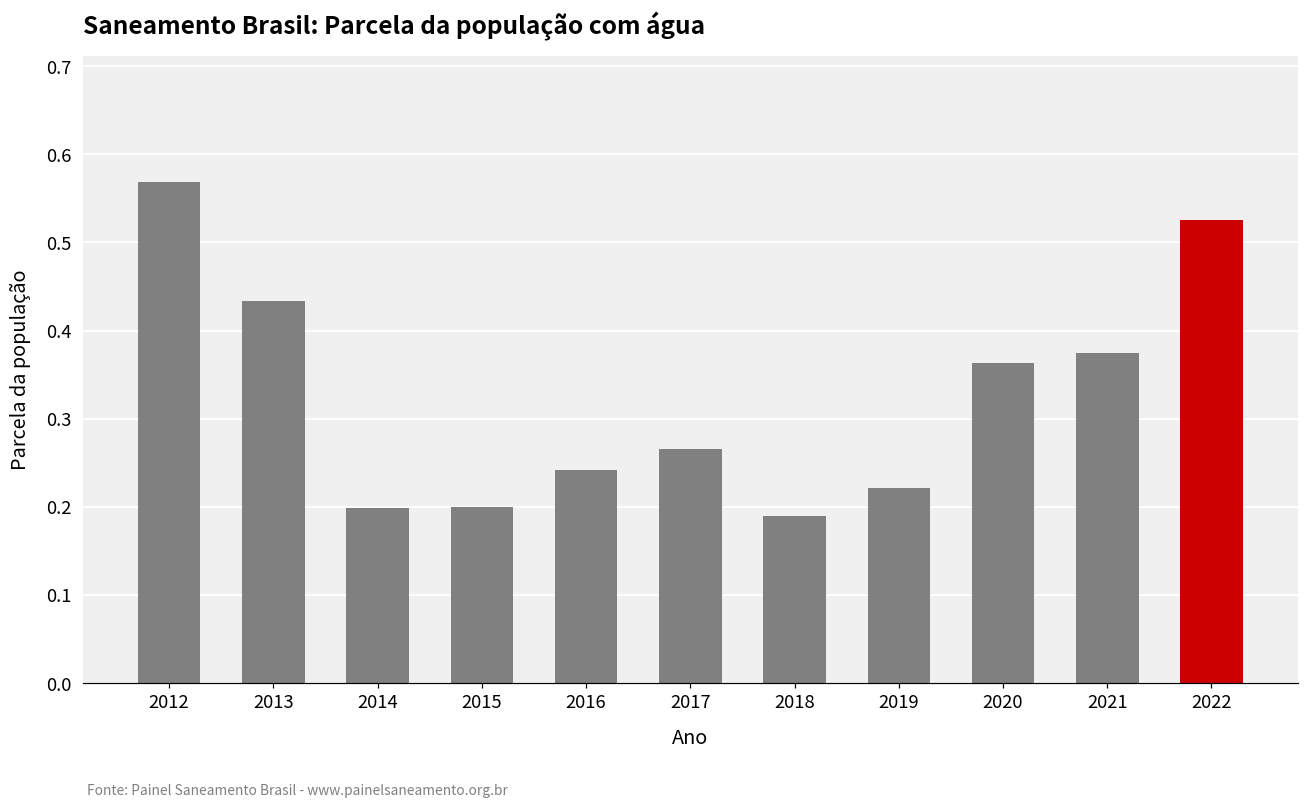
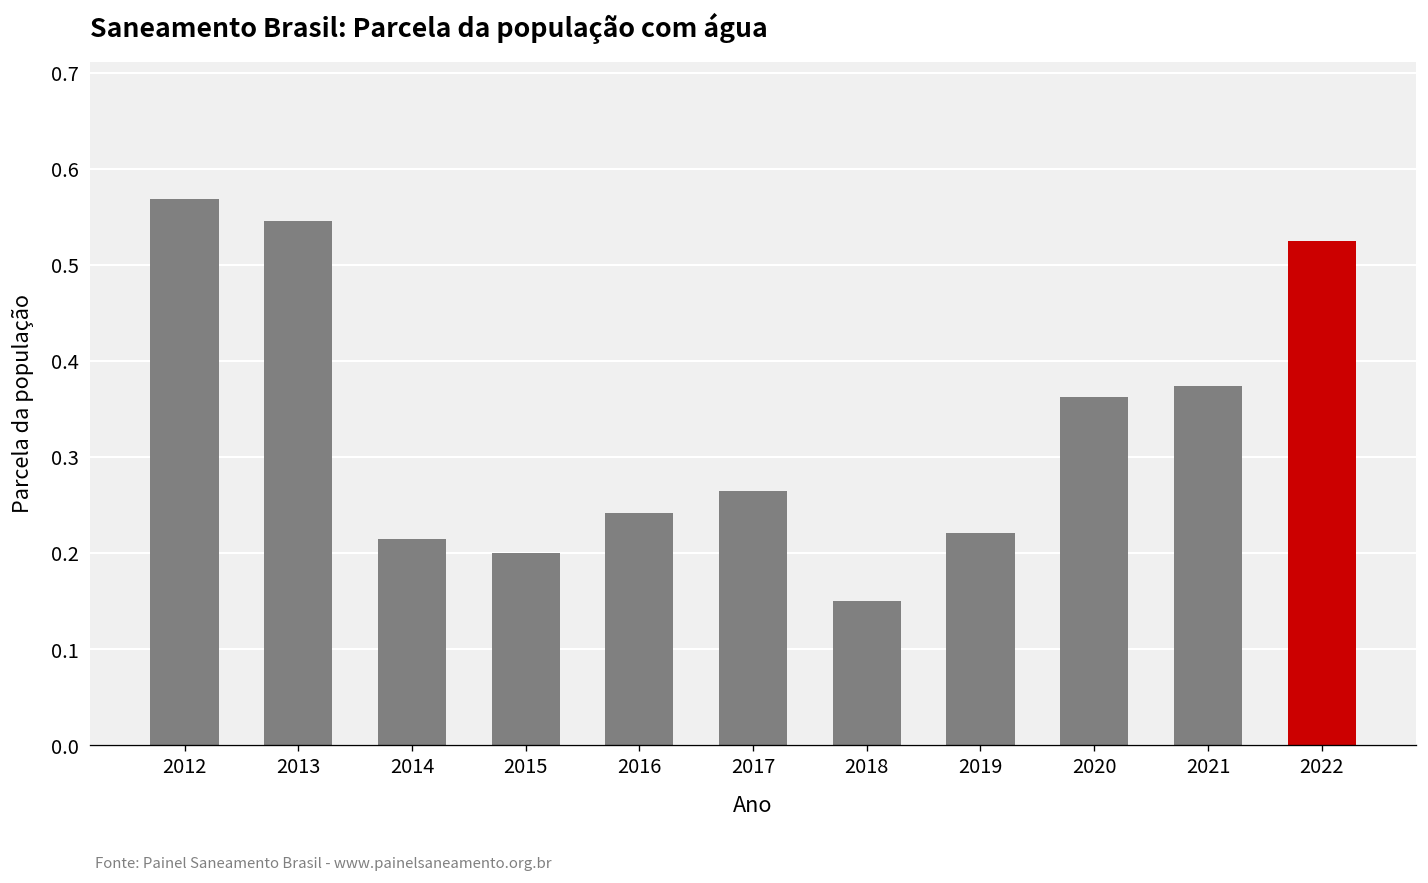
2013: 0.43 -> 0.55
2014: 0.20 -> 0.22
2018: 0.19 -> 0.15
